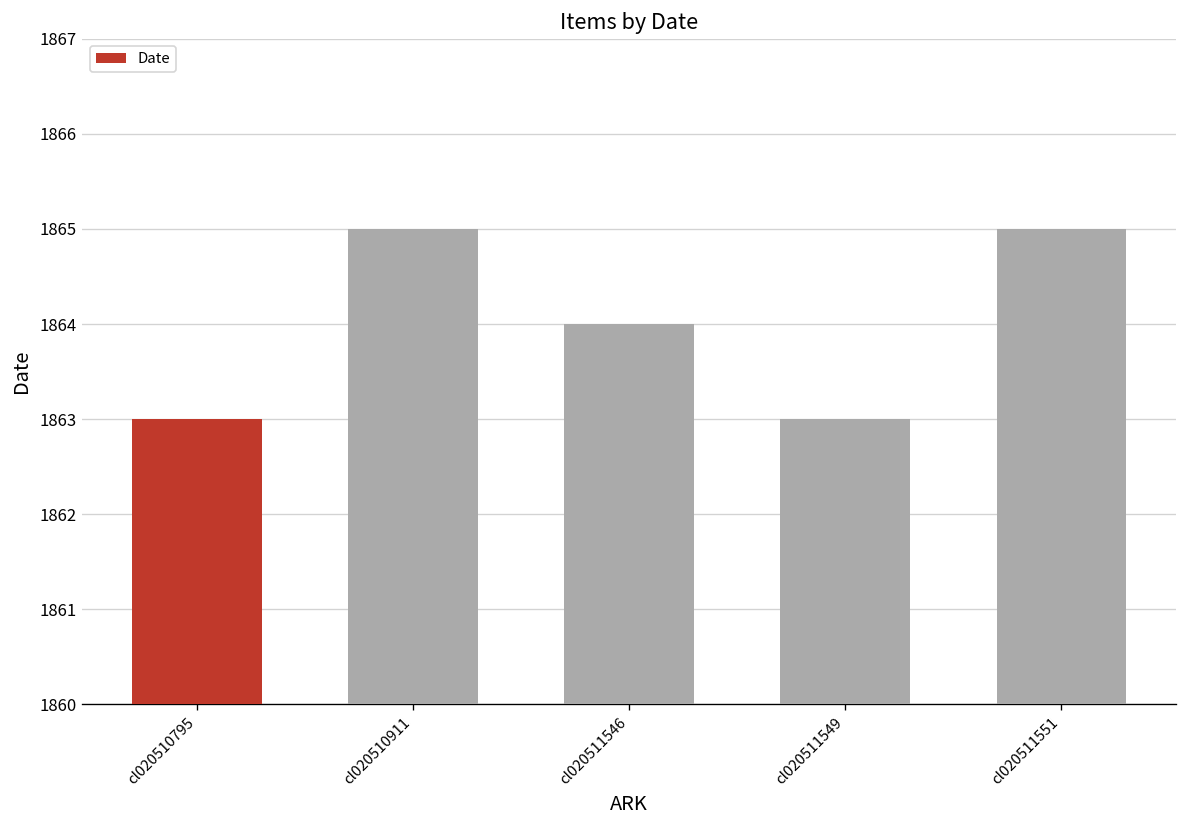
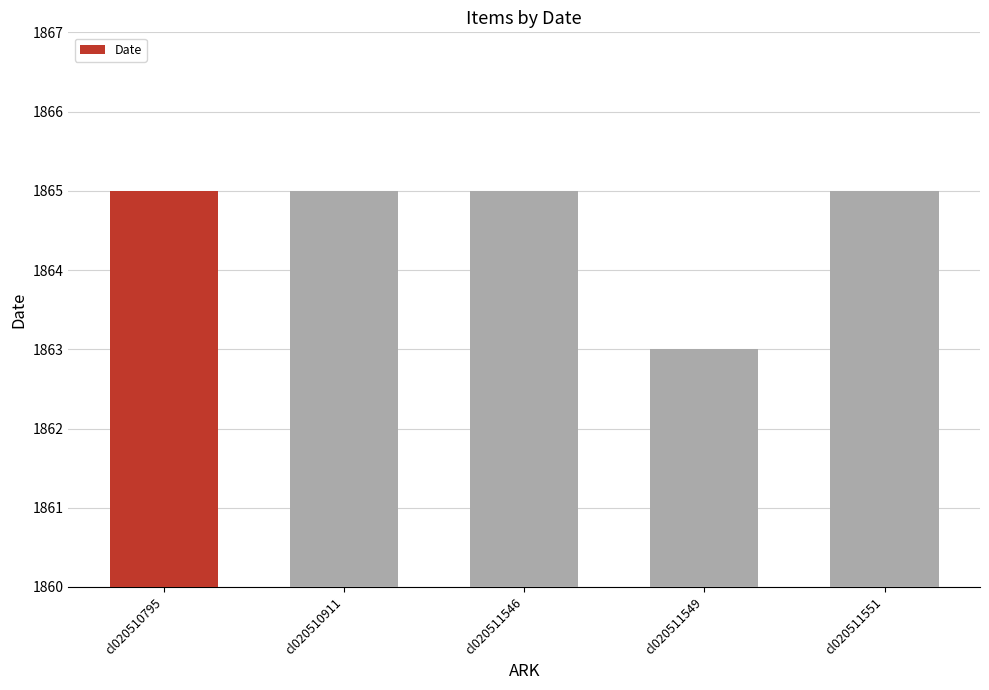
cl020510795: 1863 -> 1865
cl020511546: 1864 -> 1865
